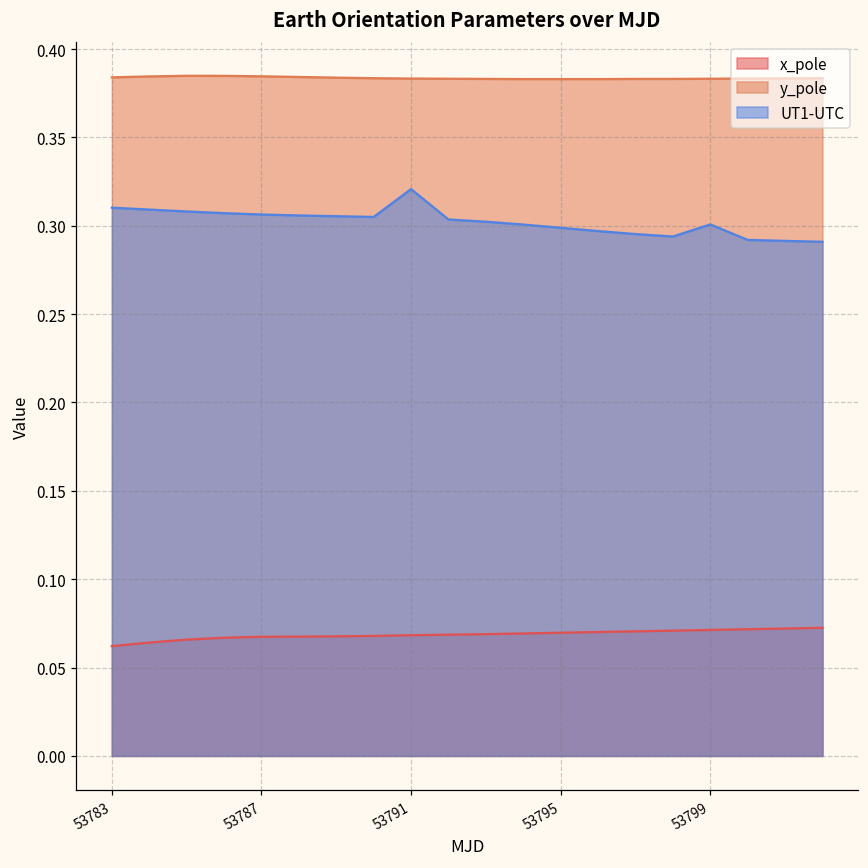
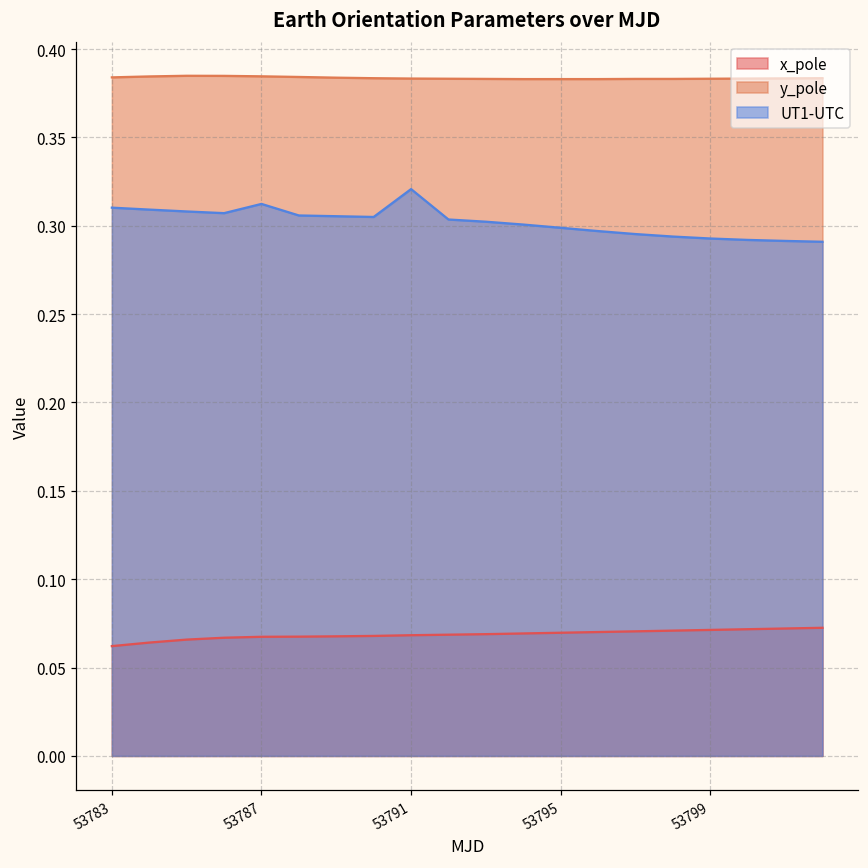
UT1-UTC, 53787: 0.306 -> 0.312
UT1-UTC, 53799: 0.301 -> 0.293
